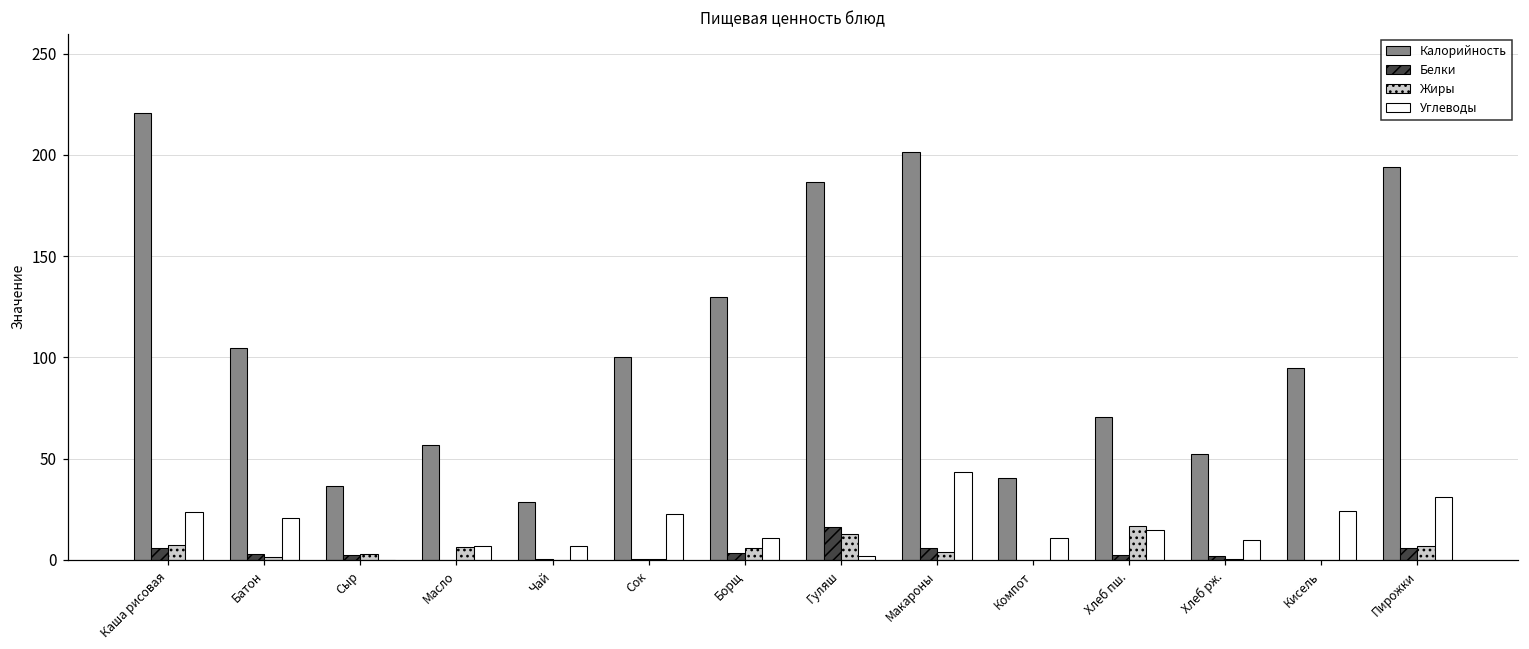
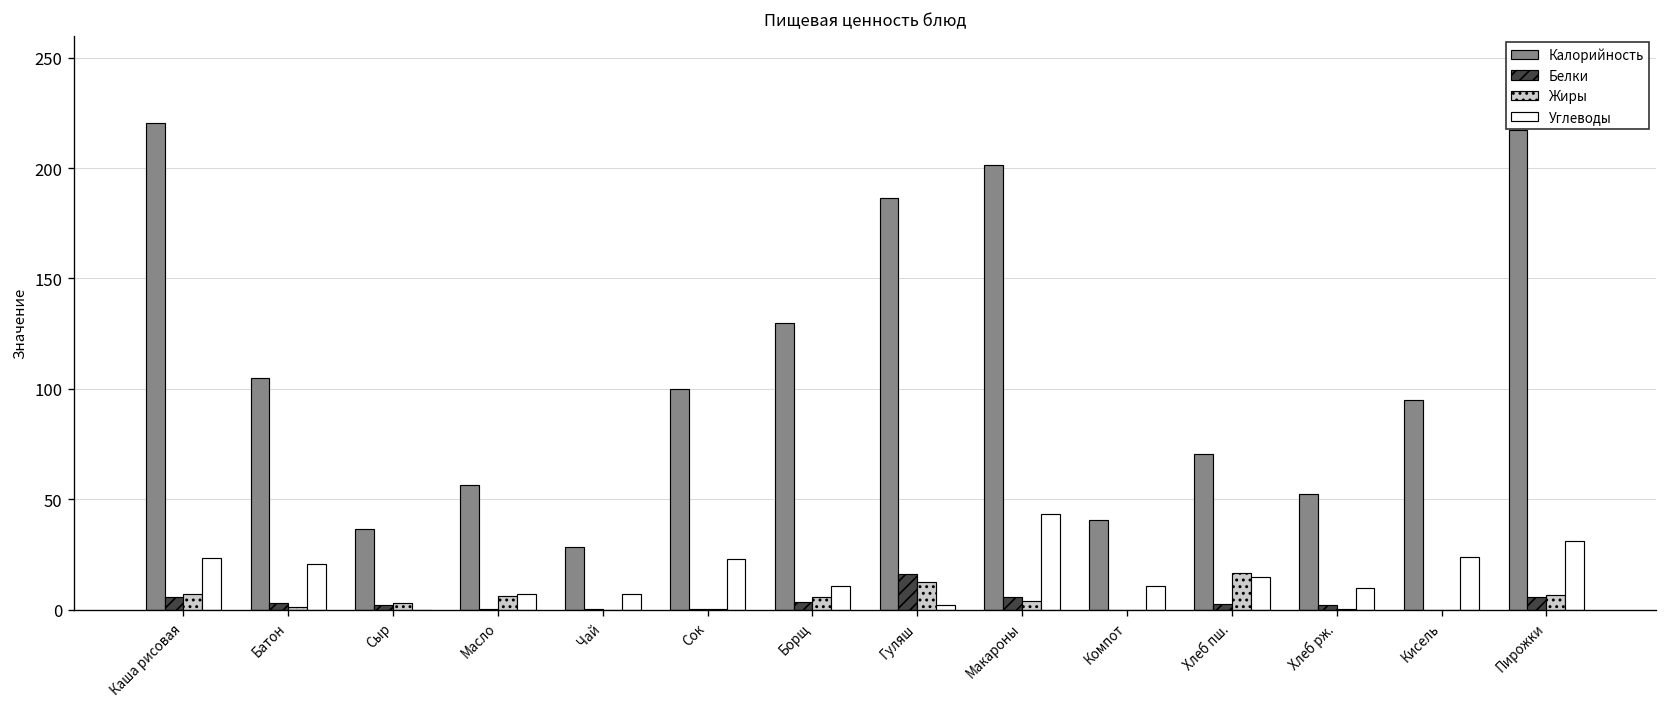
Калорийность, Пирожки: 194 -> 217
